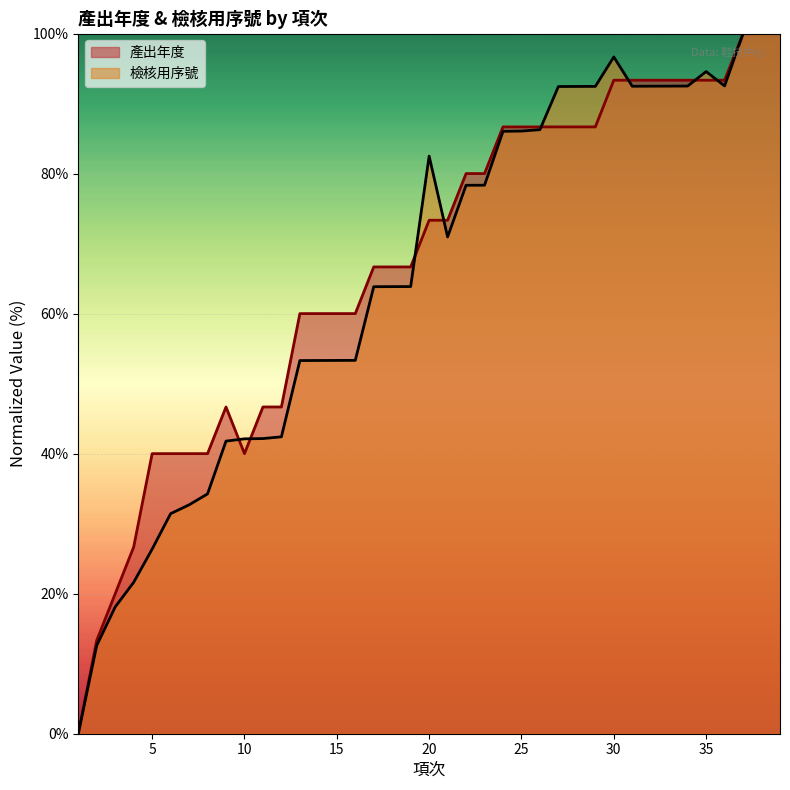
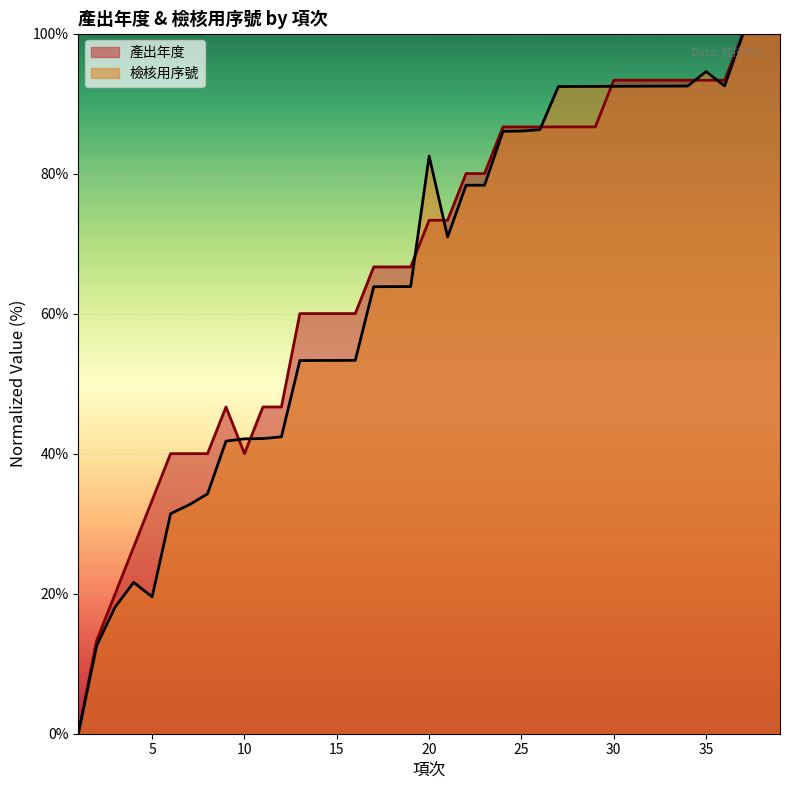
產出年度, 5: 40% -> 33%
檢核用序號, 5: 26% -> 20%
檢核用序號, 30: 97% -> 92%
